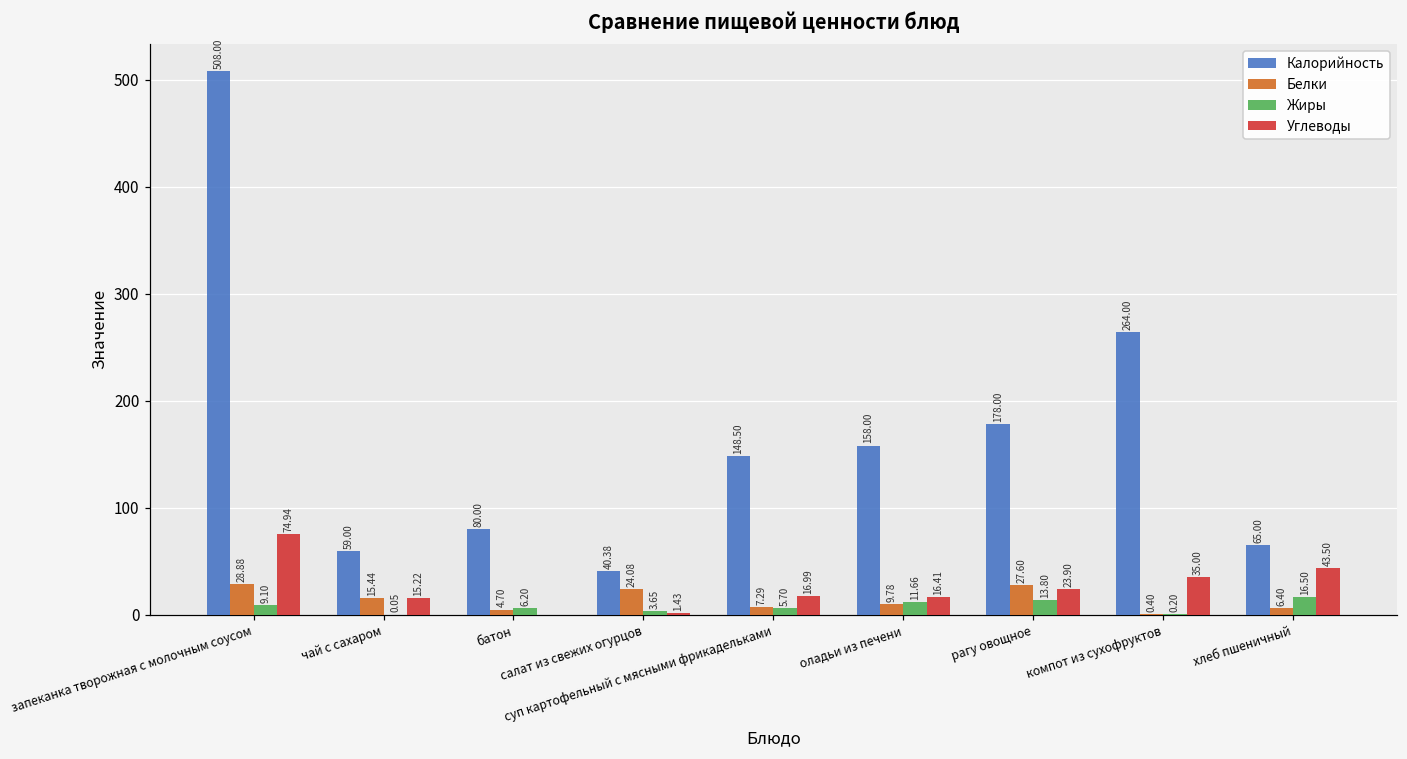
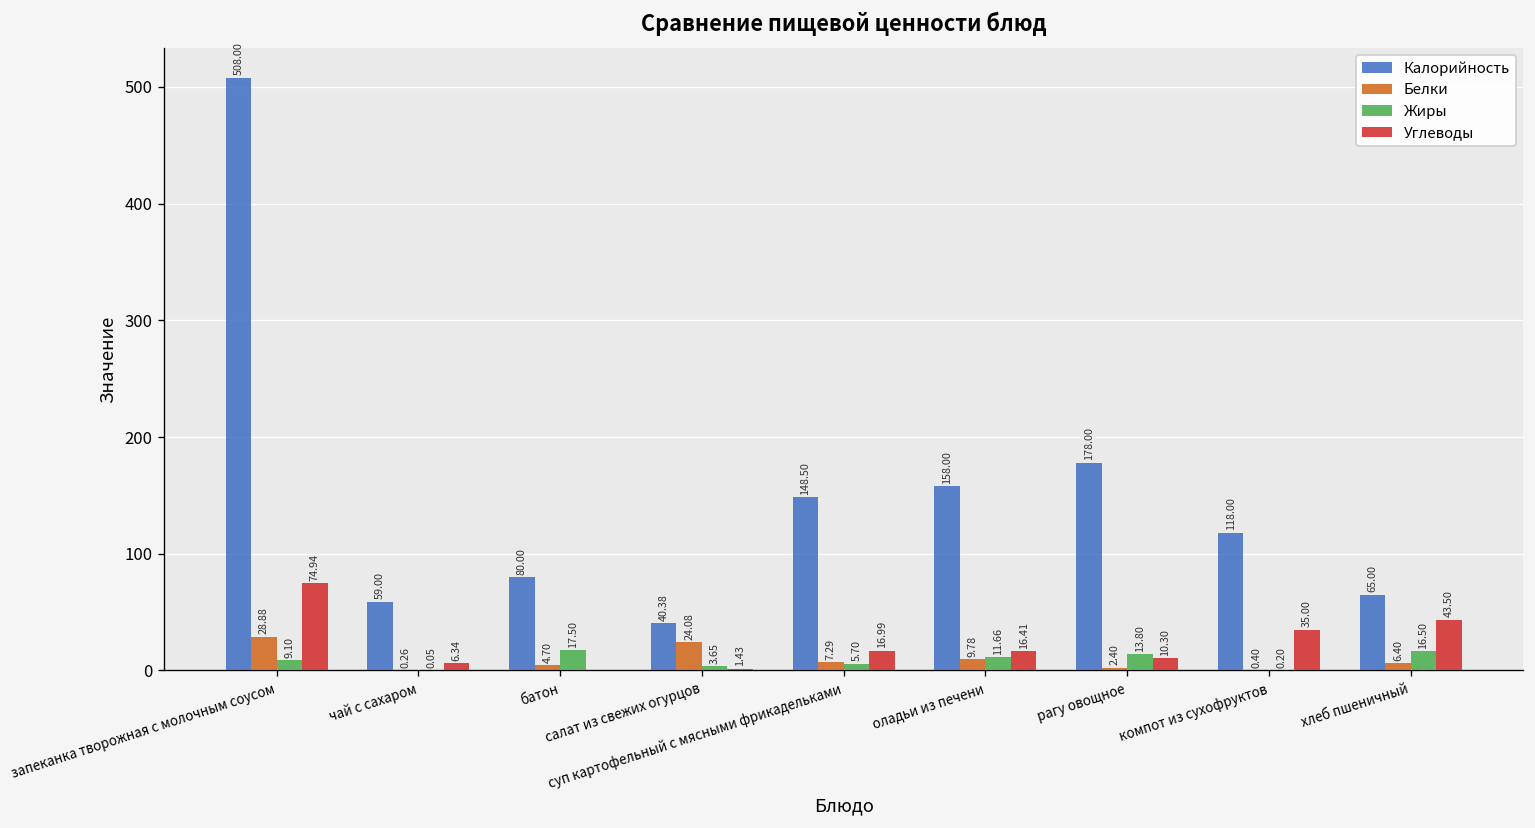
Белки, чай с сахаром: 15.44 -> 0.26
Углеводы, чай с сахаром: 15.22 -> 6.34
Жиры, батон: 6.20 -> 17.50
Белки, рагу овощное: 27.60 -> 2.40
Углеводы, рагу овощное: 23.90 -> 10.30
Калорийность, компот из сухофруктов: 264.00 -> 118.00
